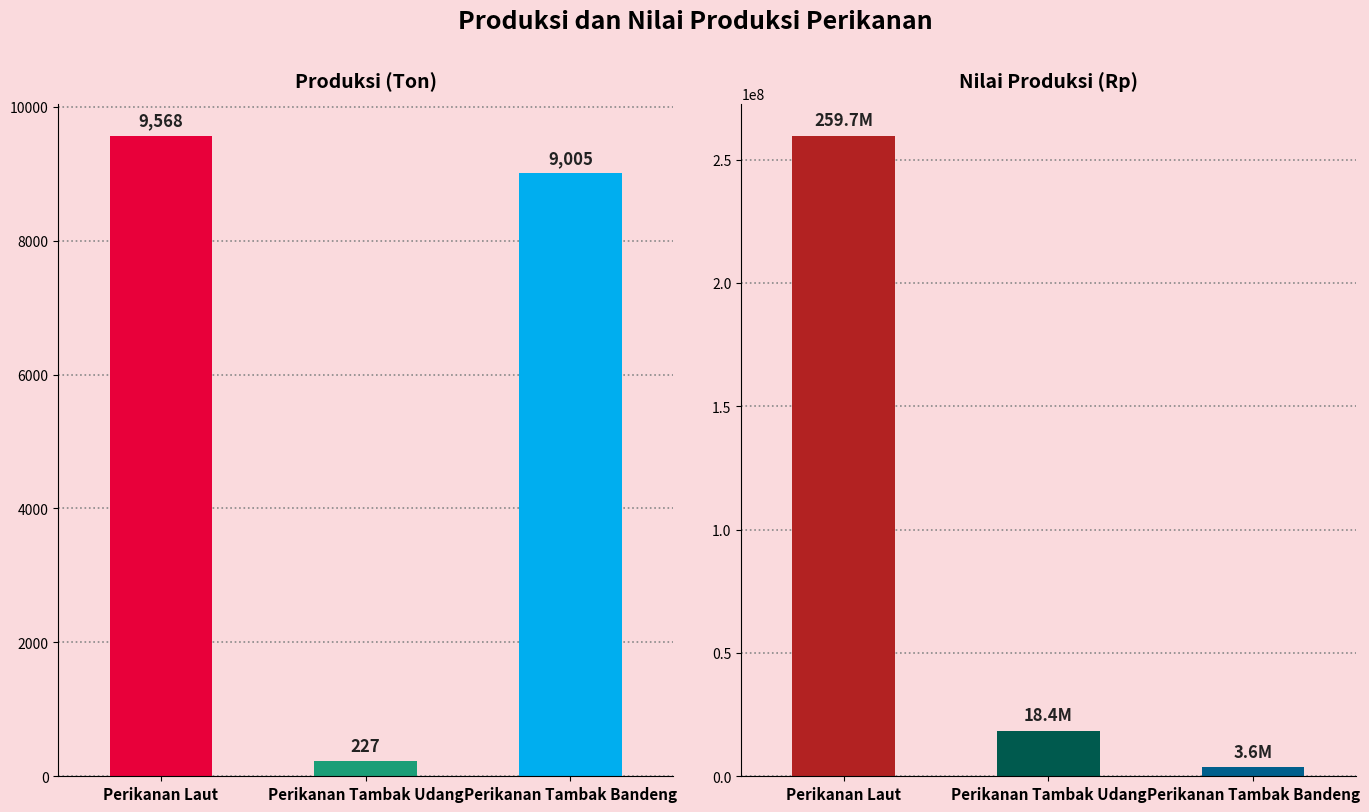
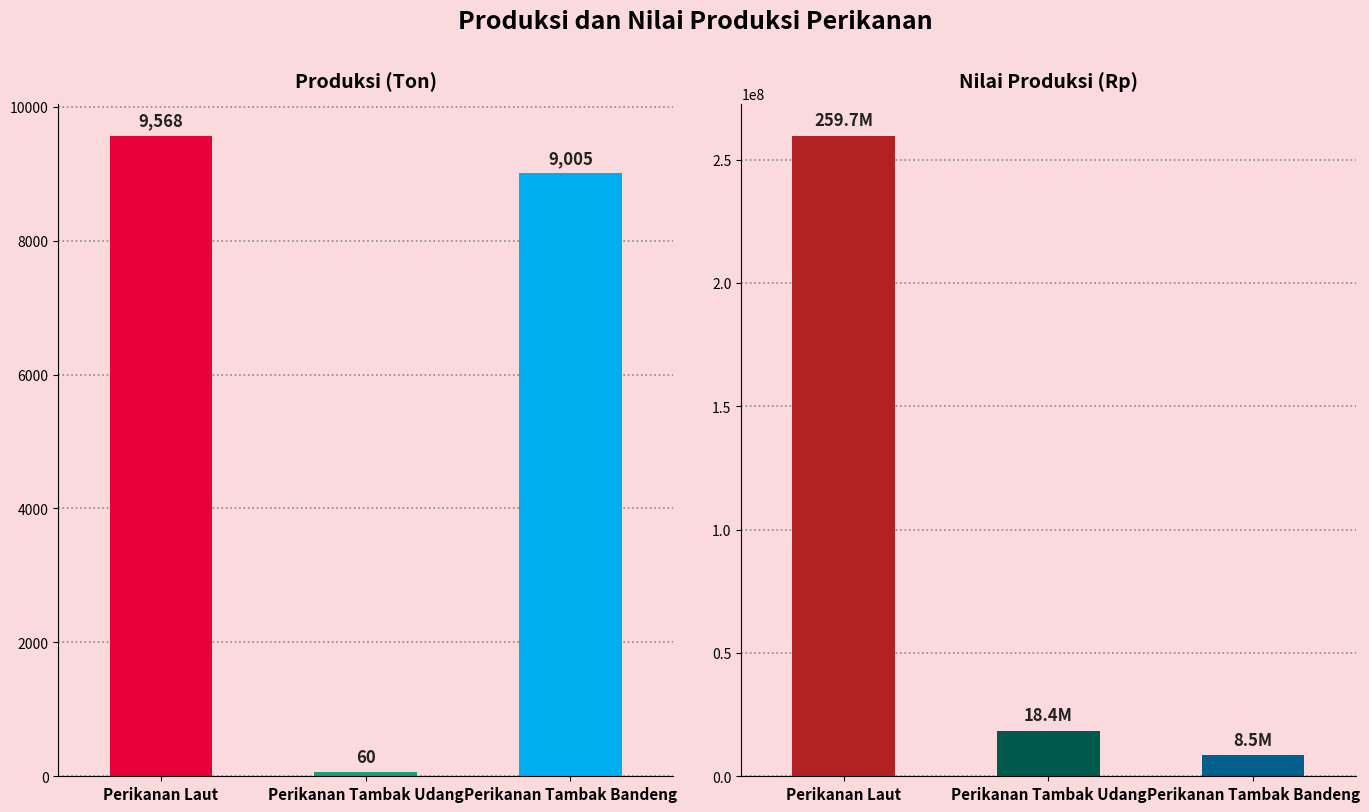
Produksi (Ton), Perikanan Tambak Udang: 227 -> 60
Nilai Produksi (Rp), Perikanan Tambak Bandeng: 3.6M -> 8.5M
